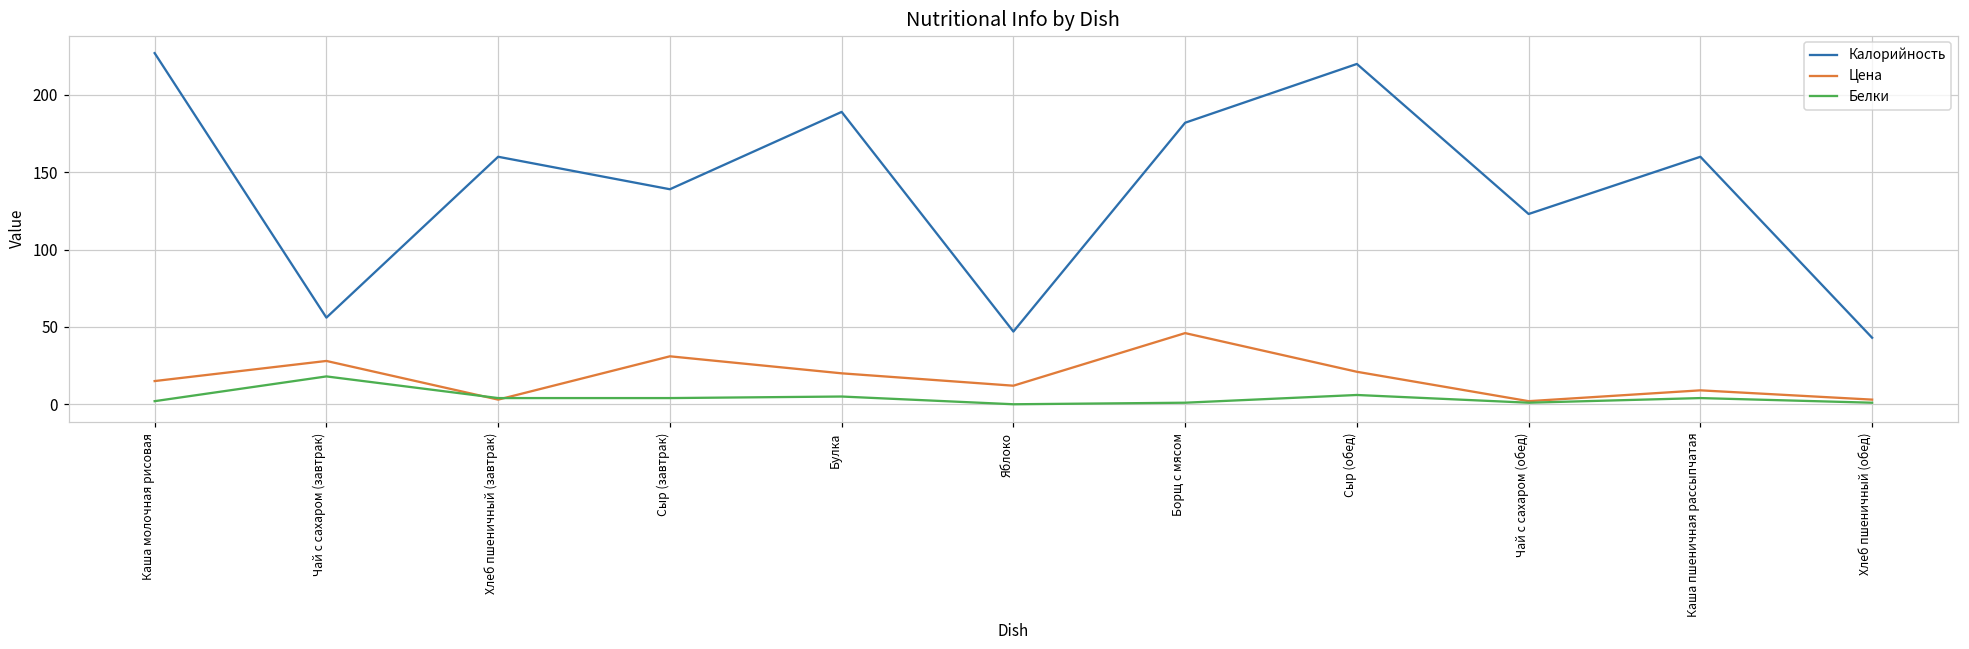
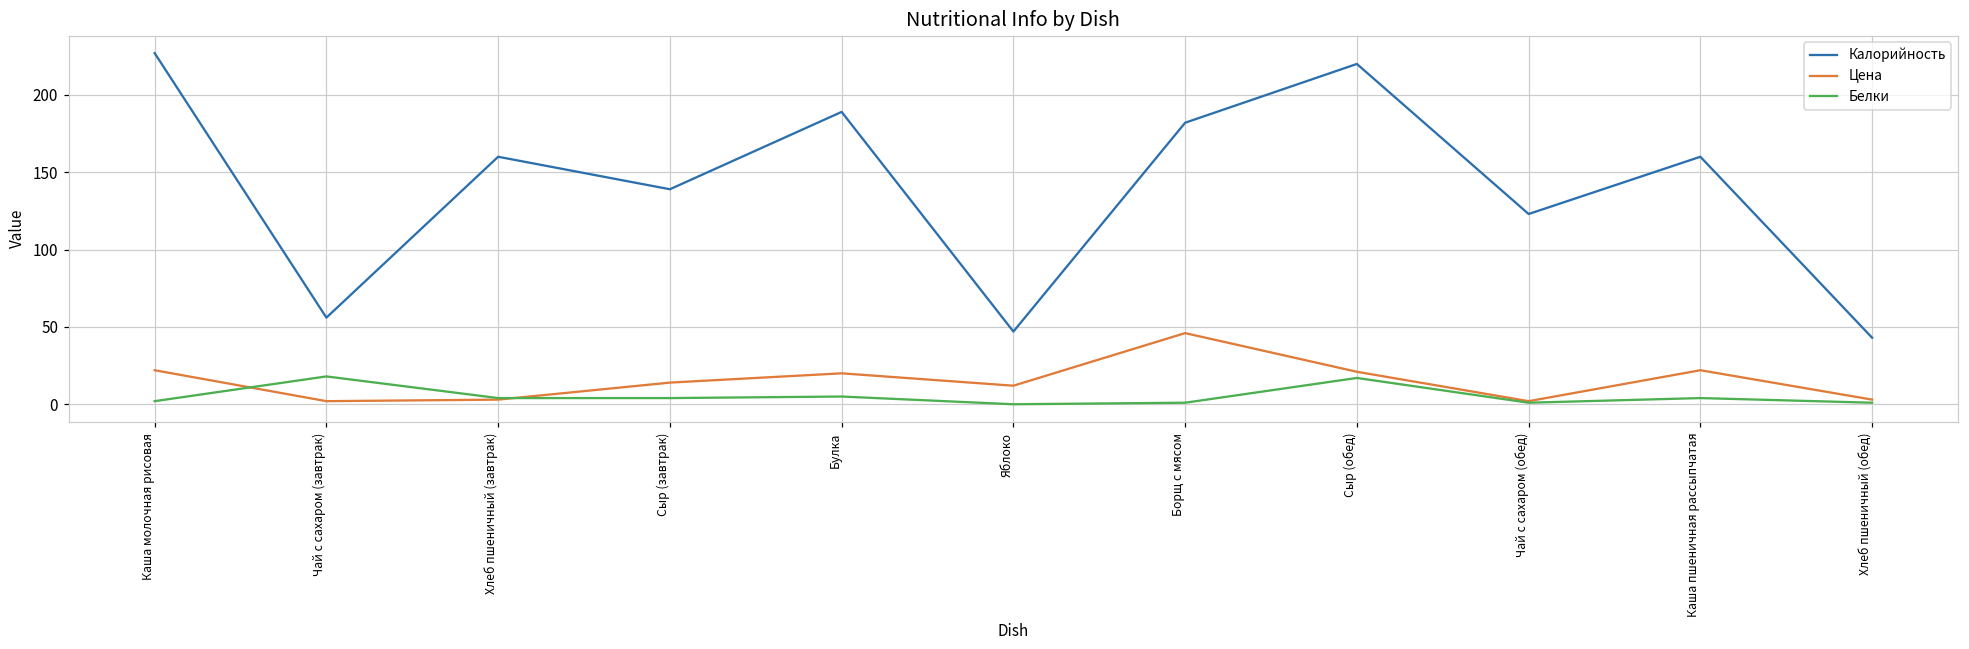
Цена, Каша молочная рисовая: 15 -> 22
Цена, Чай с сахаром (завтрак): 28 -> 2
Цена, Сыр (завтрак): 31 -> 14
Белки, Сыр (обед): 6 -> 17
Цена, Каша пшеничная рассыпчатая: 9 -> 22
